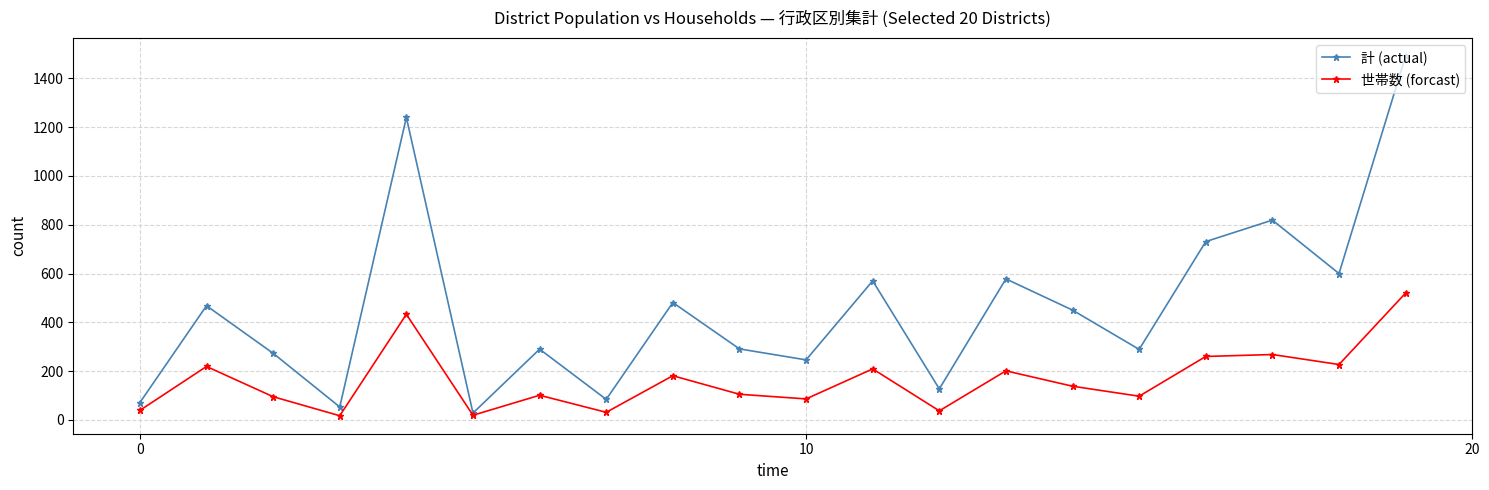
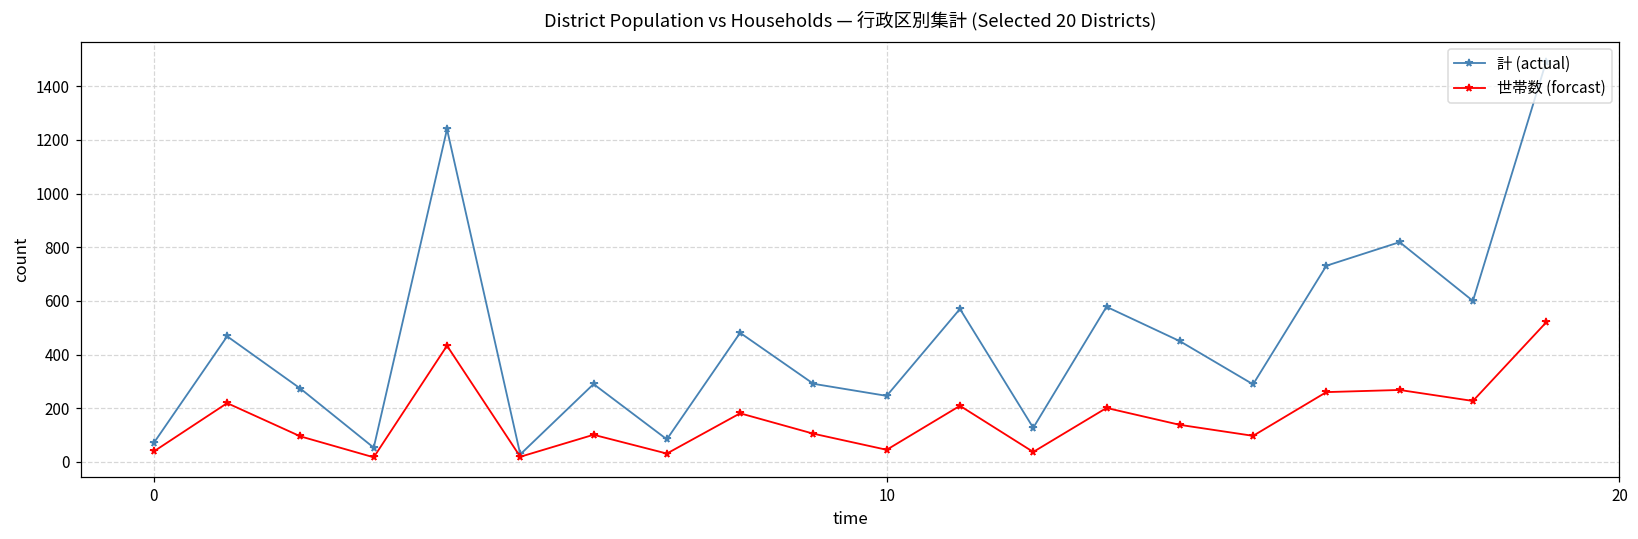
世帯数 (forcast), 10: 90 -> 50
